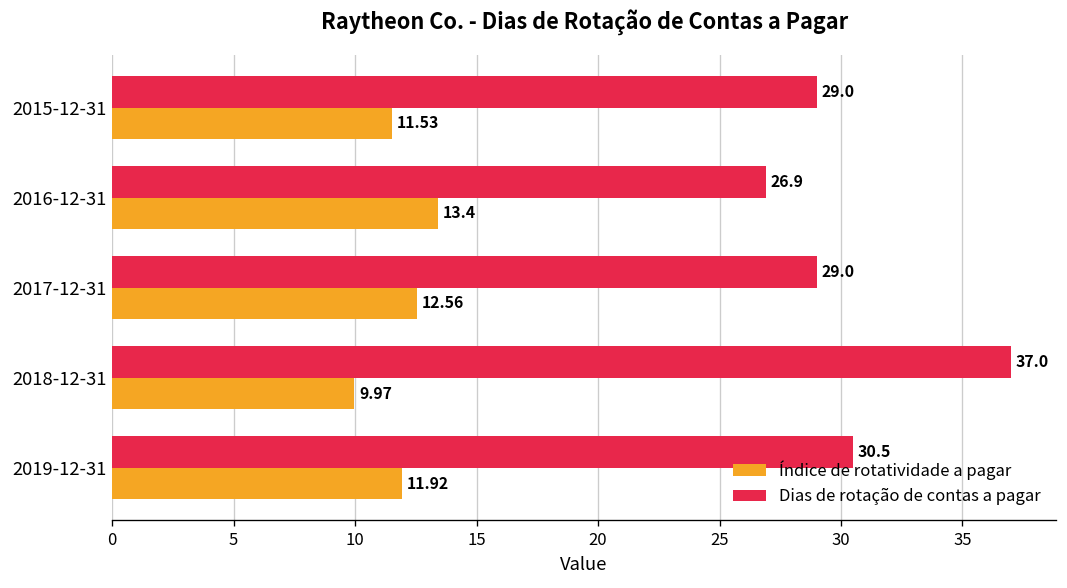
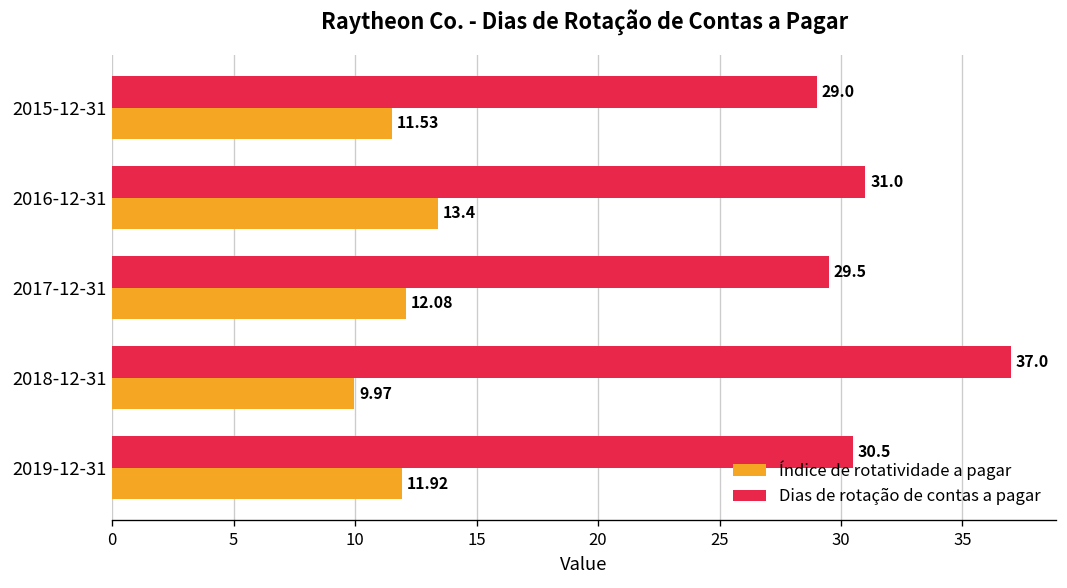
Dias de rotação de contas a pagar, 2016-12-31: 26.9 -> 31.0
Dias de rotação de contas a pagar, 2017-12-31: 29.0 -> 29.5
Índice de rotatividade a pagar, 2017-12-31: 12.56 -> 12.08
